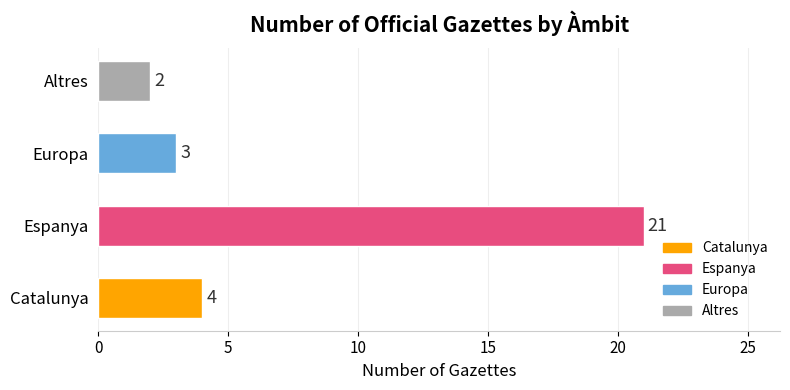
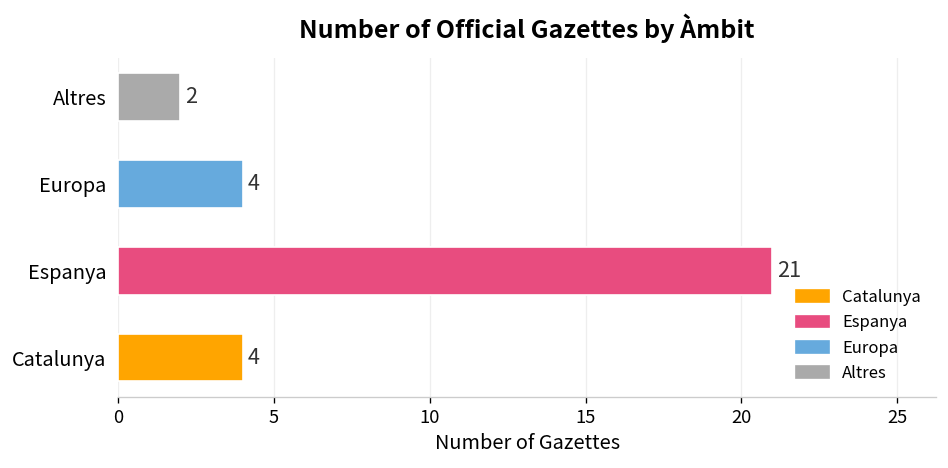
Europa: 3 -> 4
